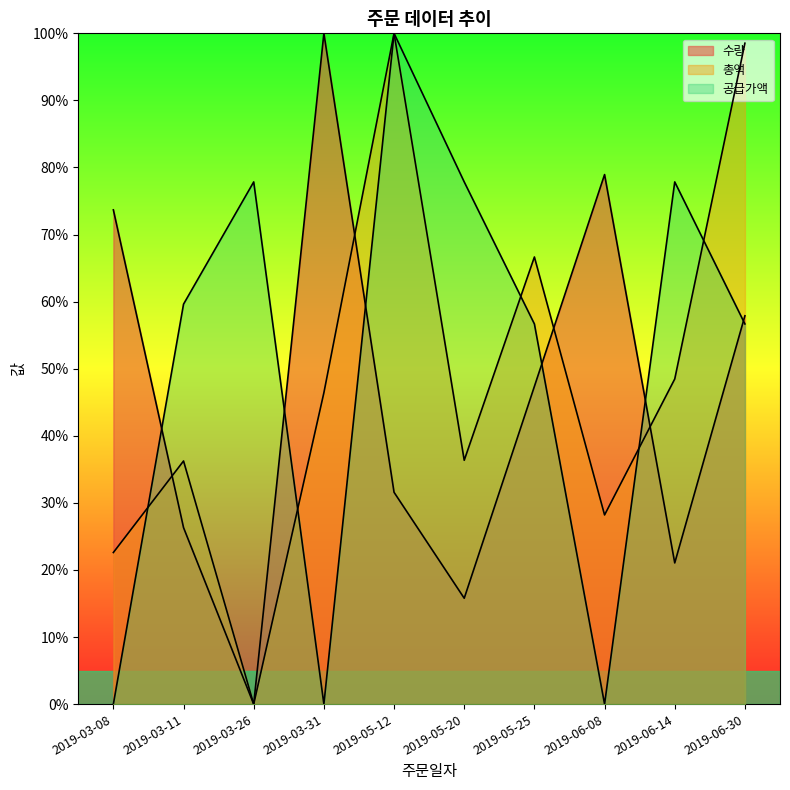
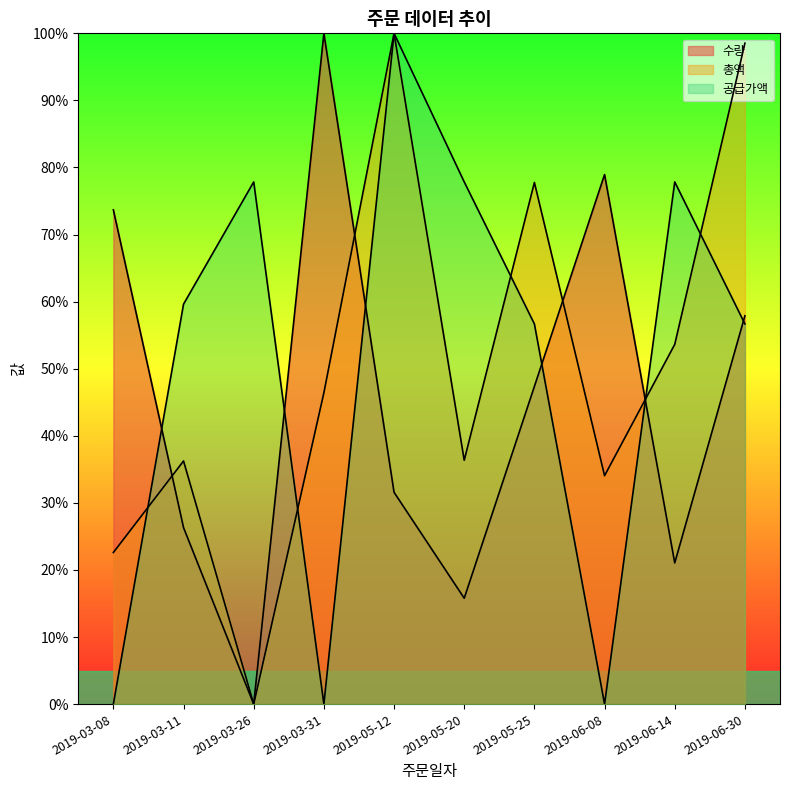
총액, 2019-05-25: 67% -> 78%
총액, 2019-06-08: 28% -> 34%
총액, 2019-06-14: 48% -> 54%
